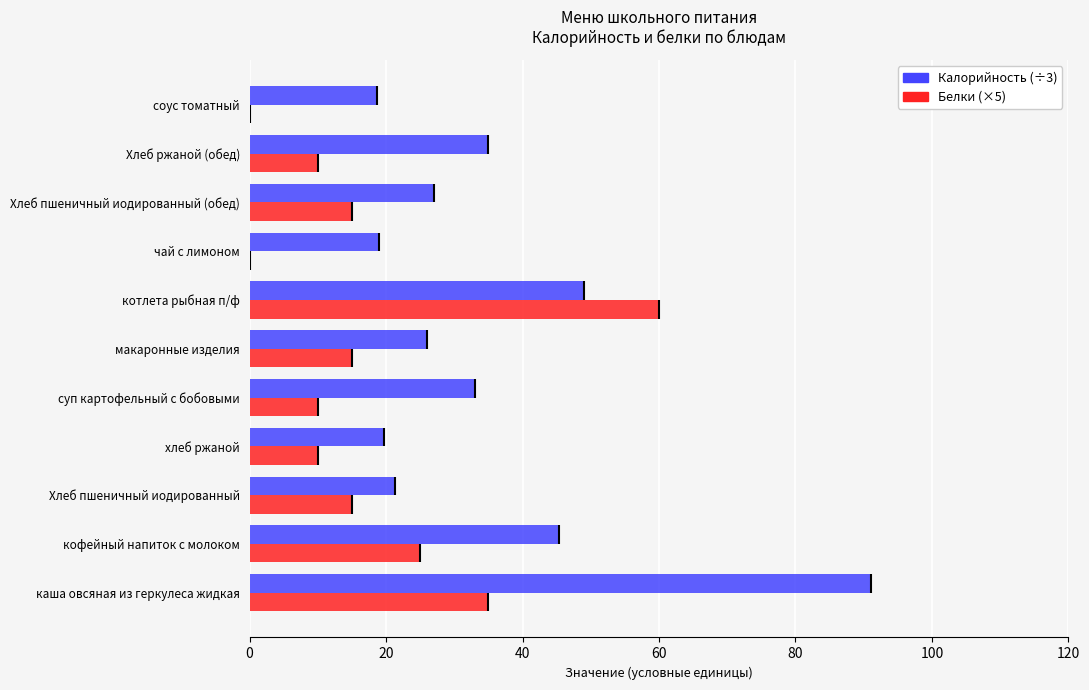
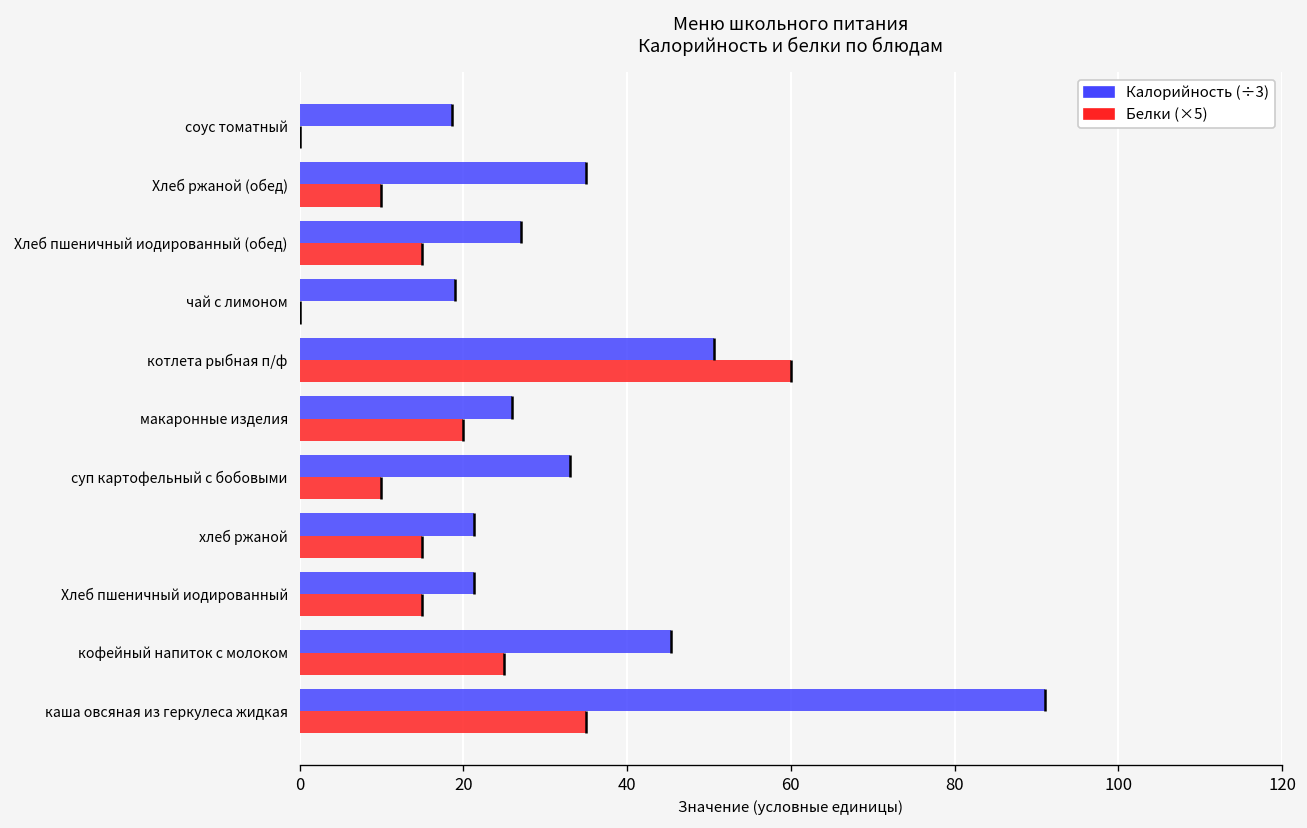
Калорийность (÷3), котлета рыбная п/ф: 49 -> 51
Белки (×5), макаронные изделия: 15 -> 20
Калорийность (÷3), хлеб ржаной: 20 -> 21
Белки (×5), хлеб ржаной: 10 -> 15
